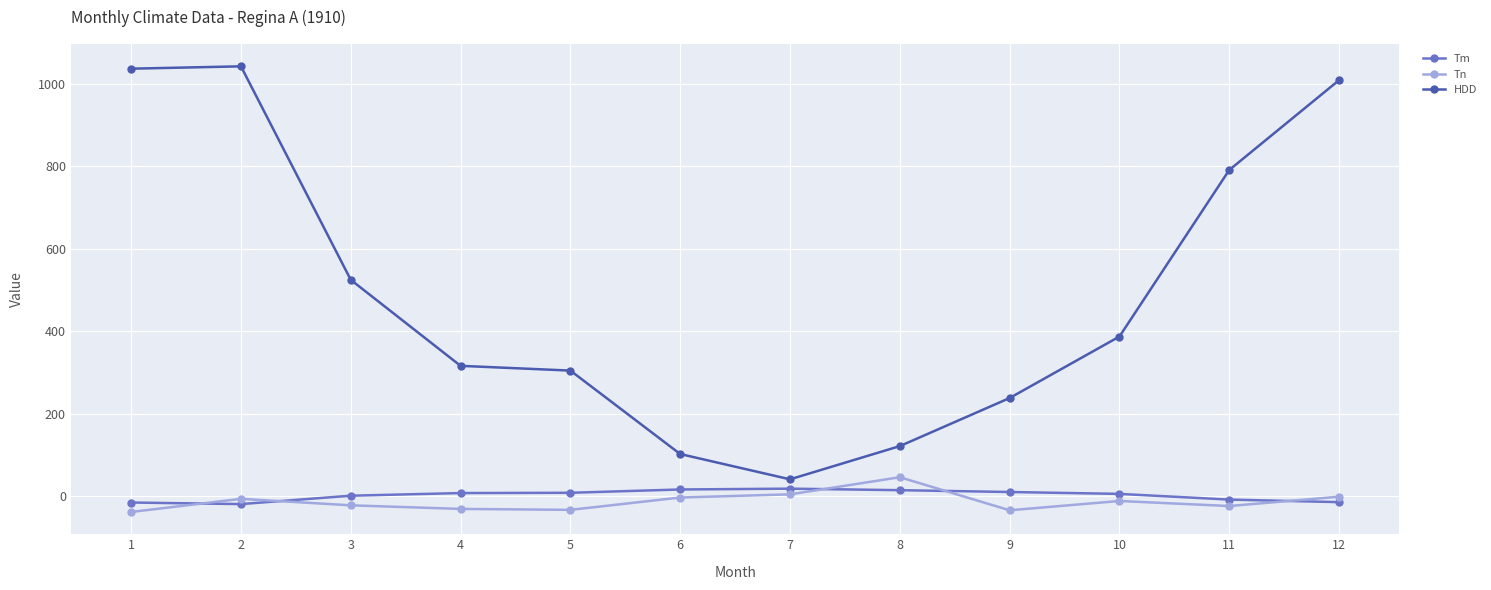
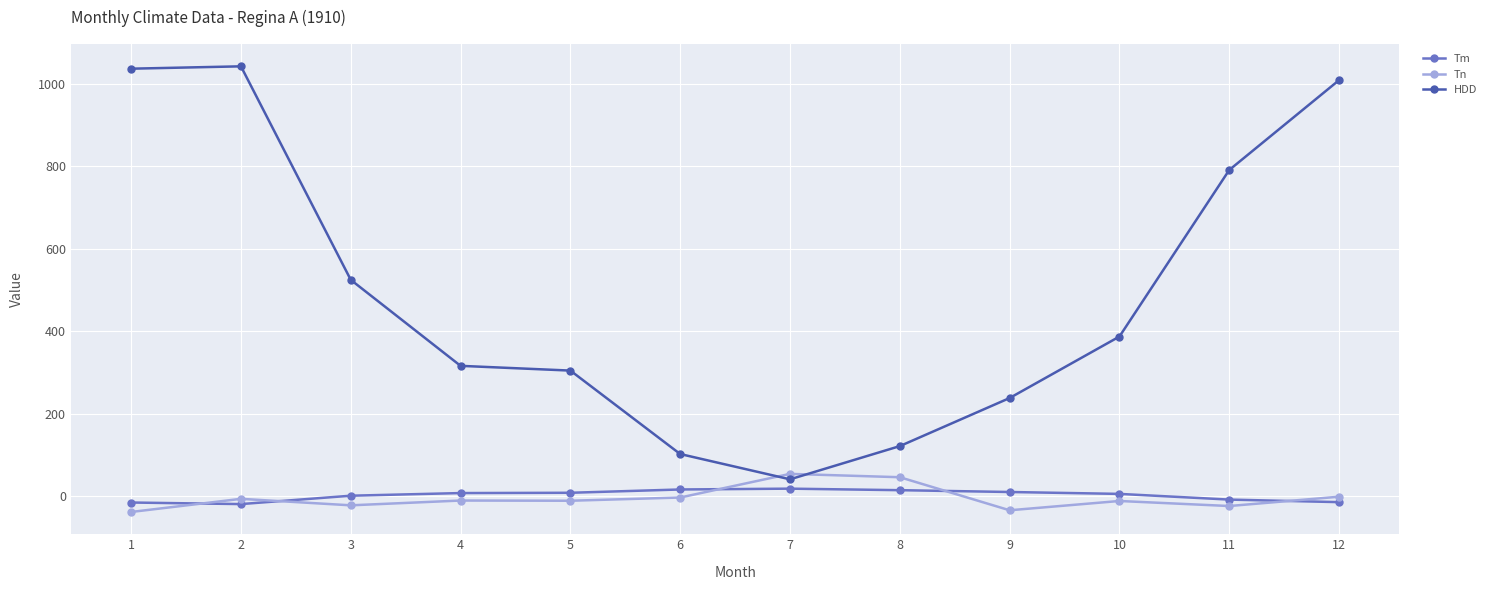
Tn, 4: -30 -> -10
Tn, 5: -30 -> -10
Tn, 7: 0 -> 50
